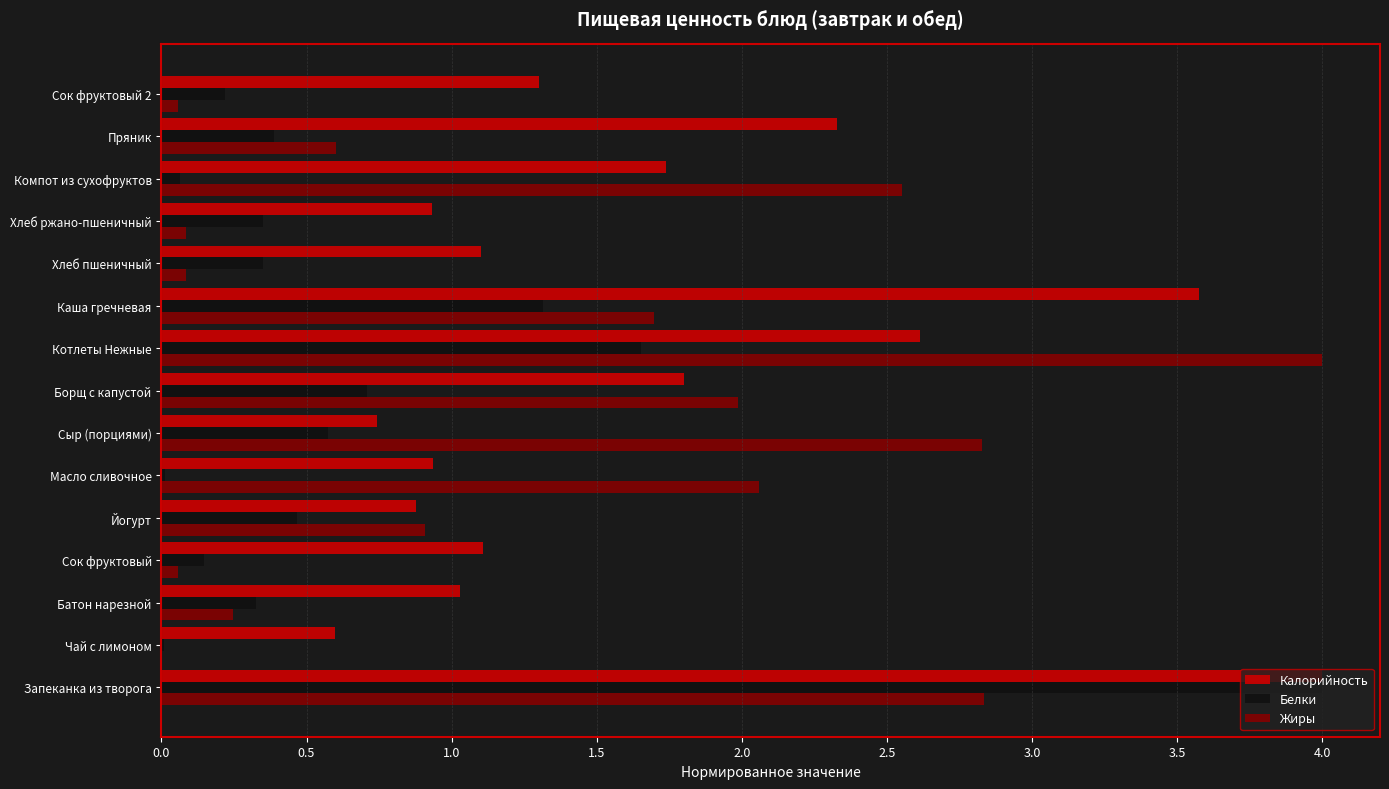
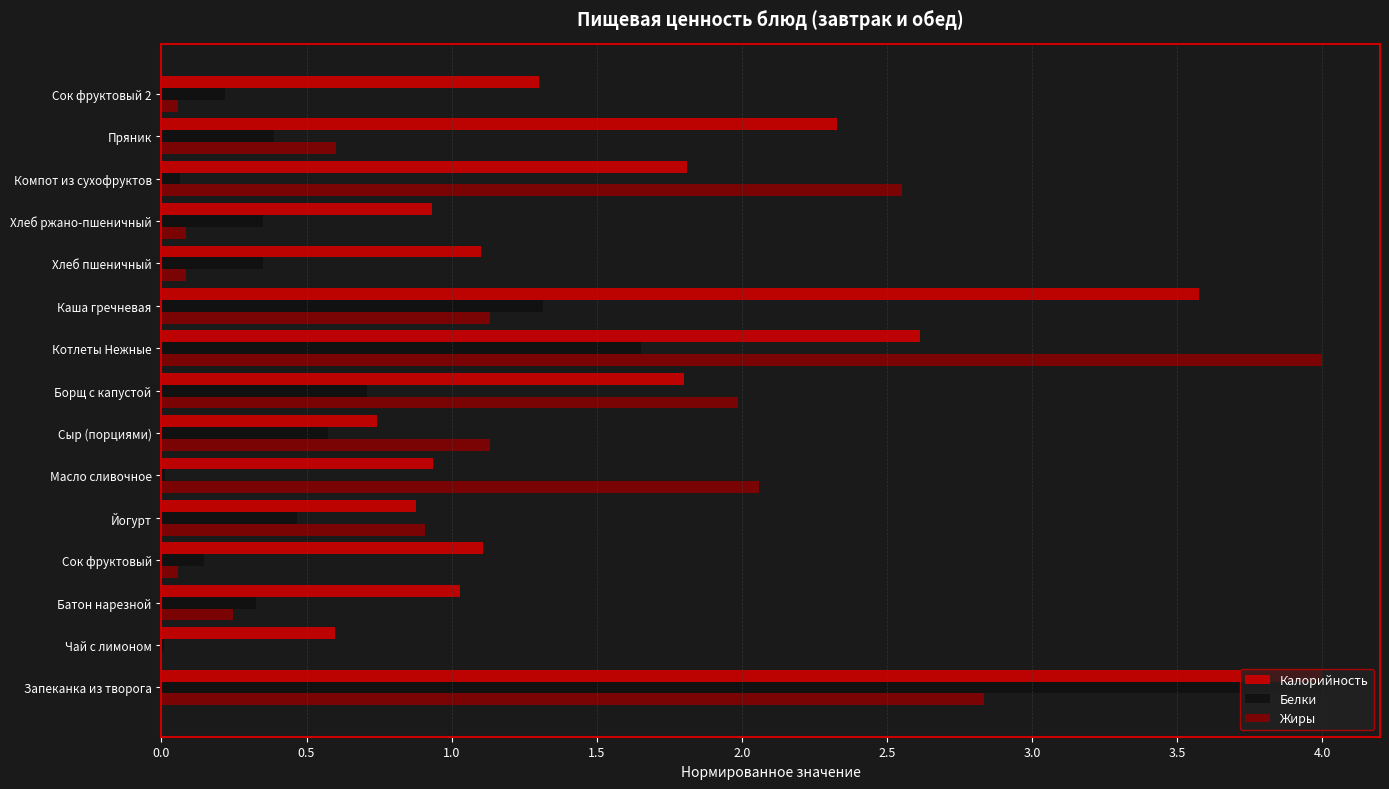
Калорийность, Компот из сухофруктов: 1.74 -> 1.81
Жиры, Каша гречневая: 1.70 -> 1.13
Жиры, Сыр (порциями): 2.83 -> 1.13
